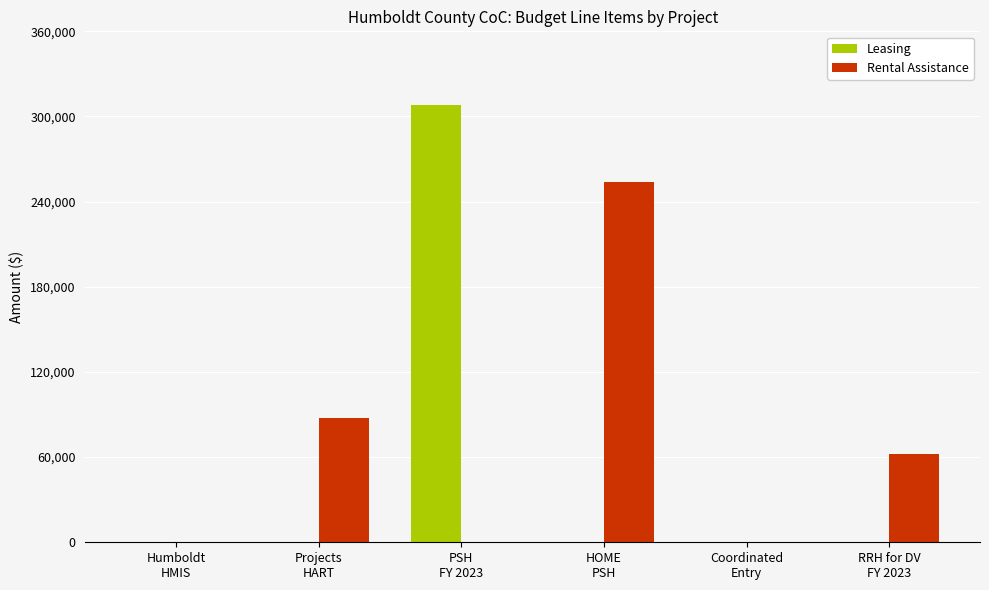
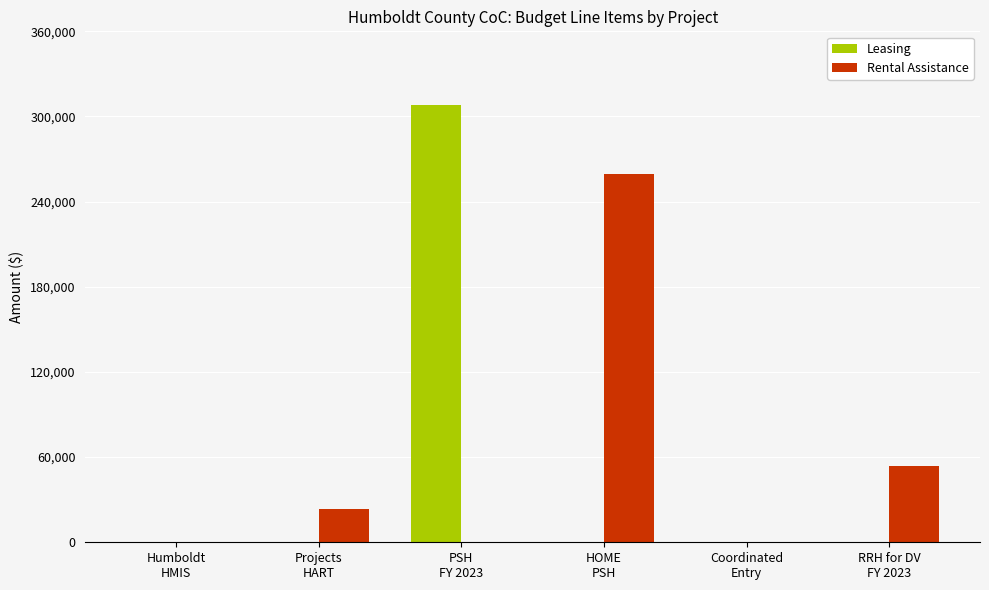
Rental Assistance, Projects HART: 88,000 -> 24,000
Rental Assistance, HOME PSH: 254,000 -> 259,000
Rental Assistance, RRH for DV FY 2023: 62,000 -> 53,000
